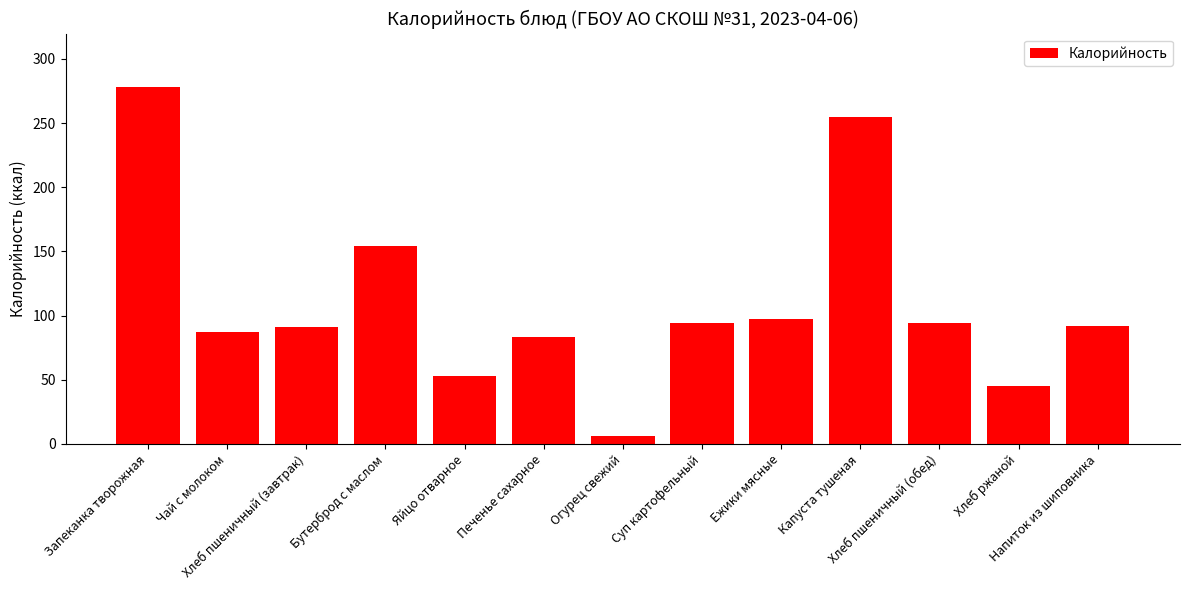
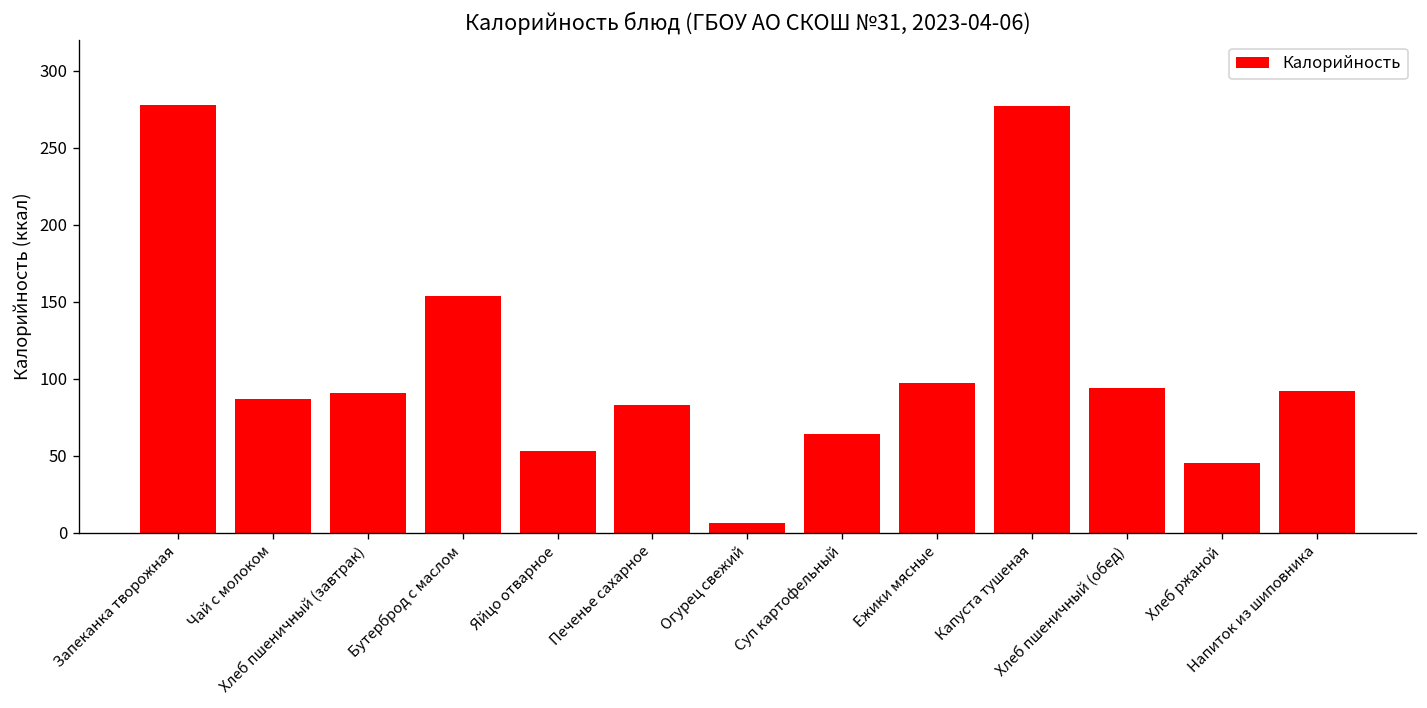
Суп картофельный: 94 -> 64
Капуста тушеная: 255 -> 277
